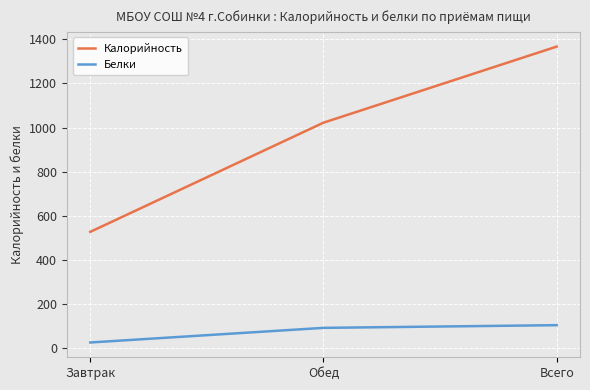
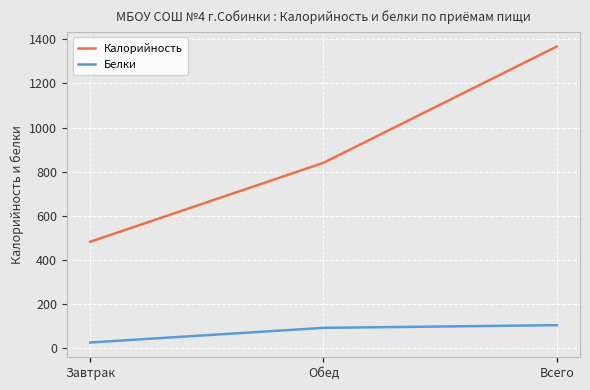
Калорийность, Завтрак: 530 -> 480
Калорийность, Обед: 1020 -> 840
